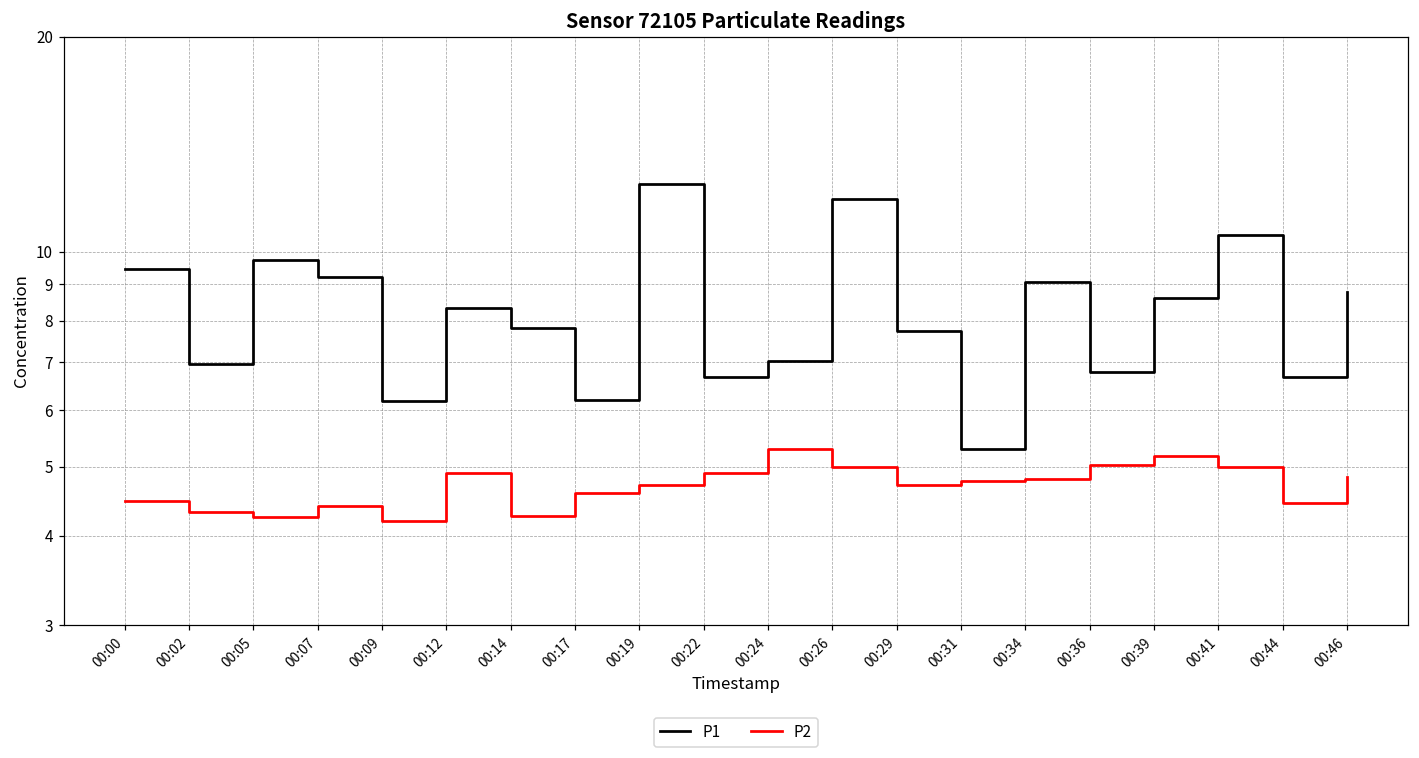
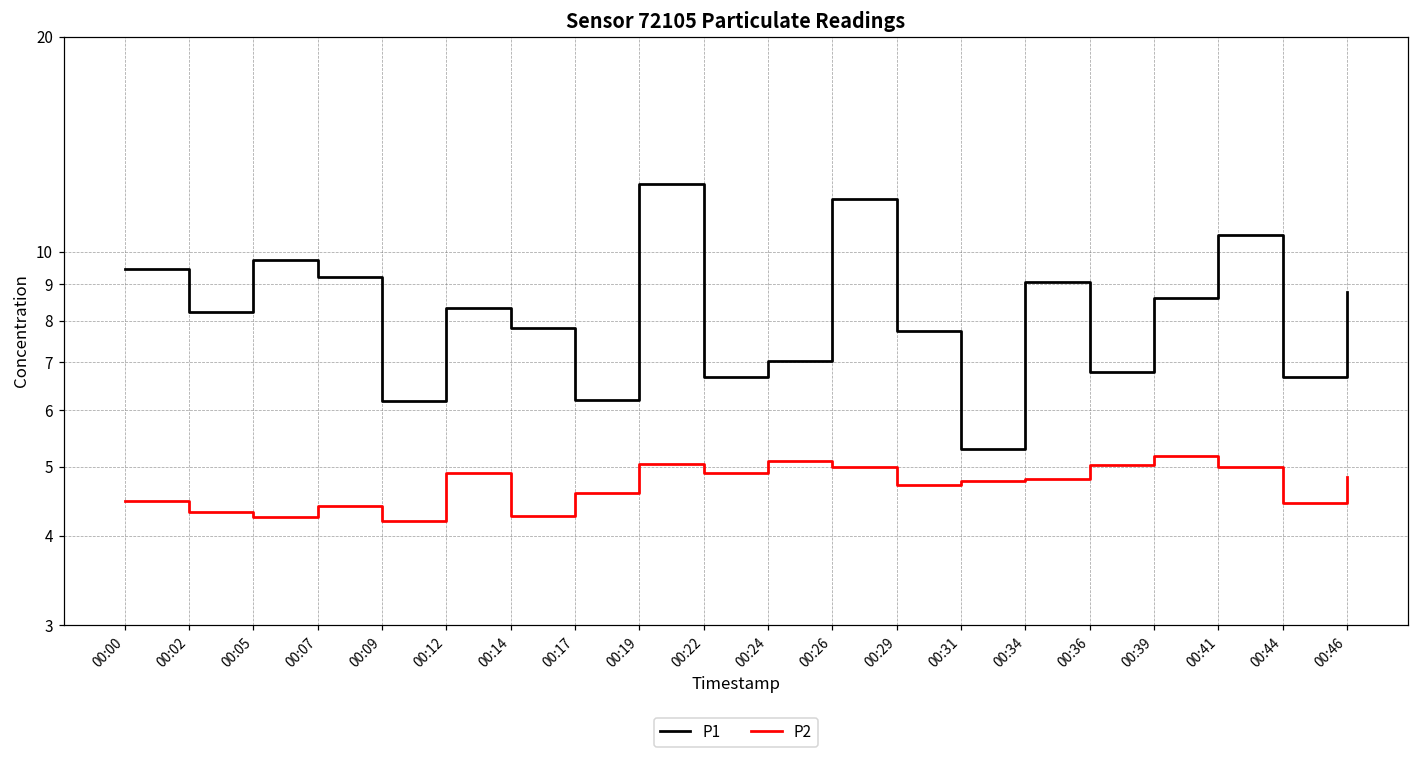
P1, 00:02: 7.0 -> 8.2
P2, 00:19: 4.7 -> 5.1
P2, 00:24: 5.3 -> 5.1
